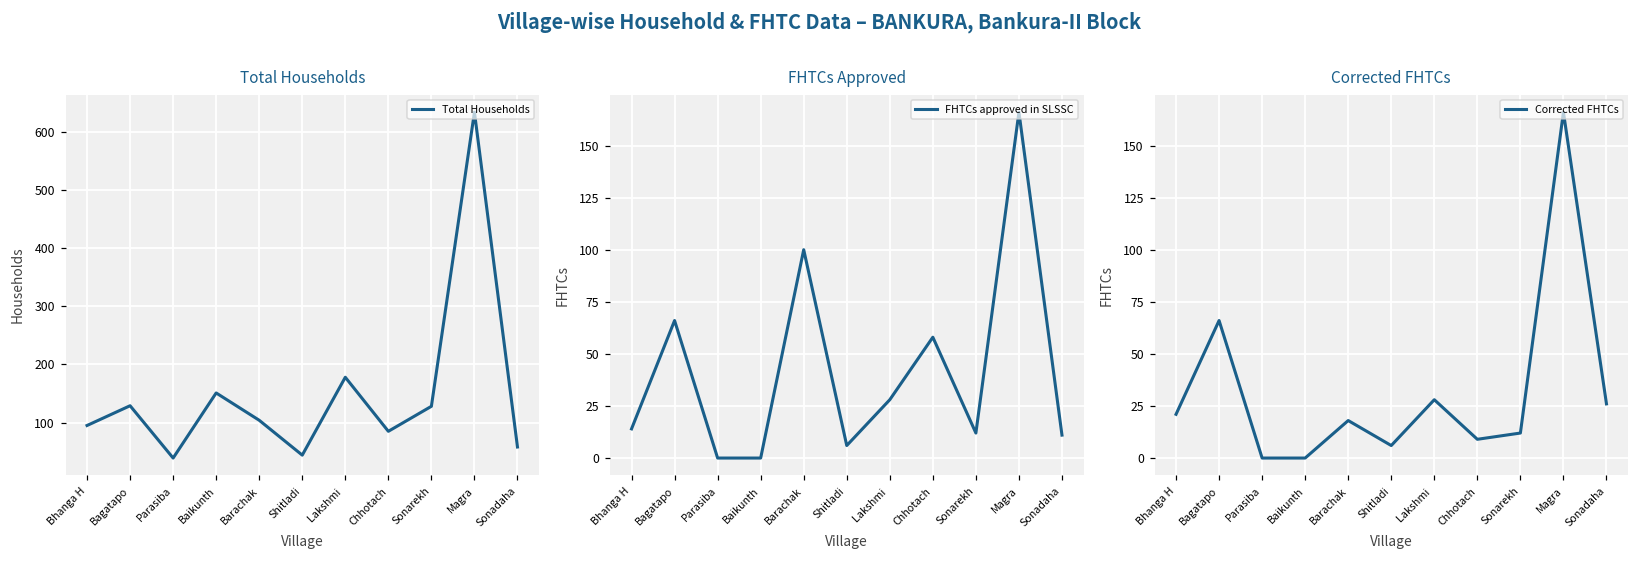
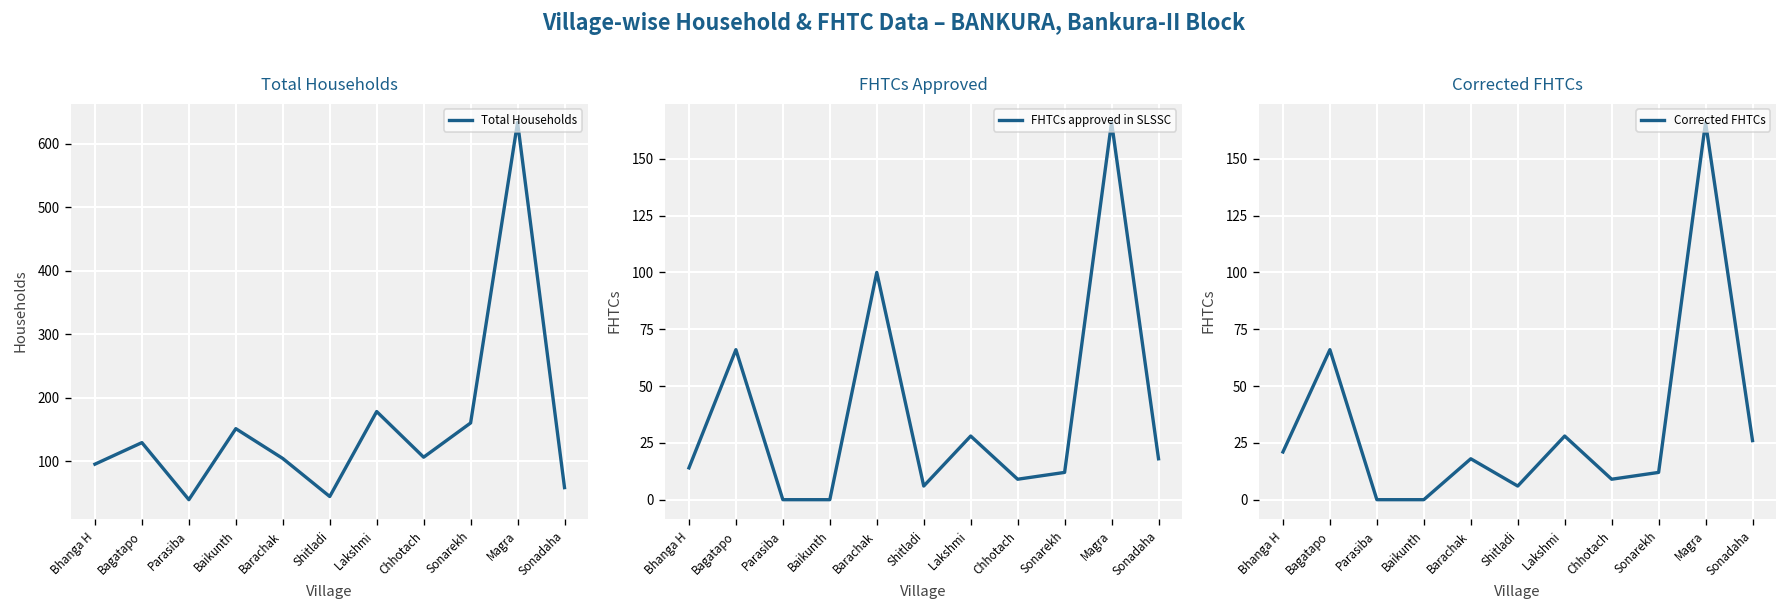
Total Households, Chhotach: 90 -> 110
Total Households, Sonarekh: 130 -> 160
FHTCs Approved, Chhotach: 58 -> 9
FHTCs Approved, Sonadaha: 11 -> 18
